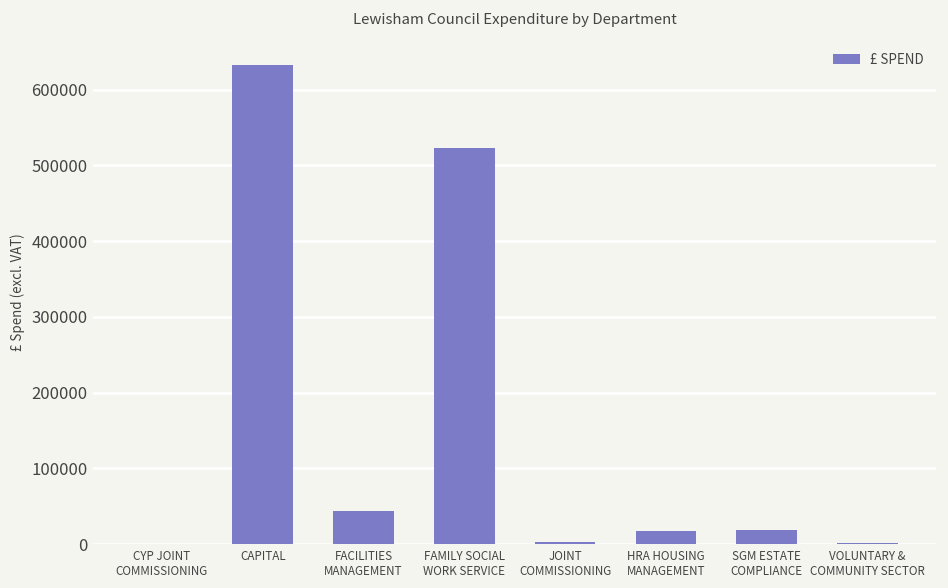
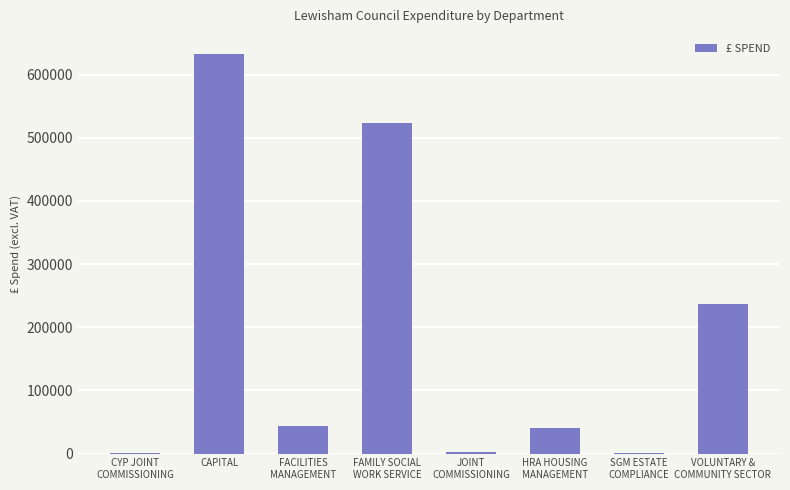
HRA HOUSING MANAGEMENT: 20000 -> 40000
SGM ESTATE COMPLIANCE: 20000 -> 0
VOLUNTARY & COMMUNITY SECTOR: 0 -> 240000
